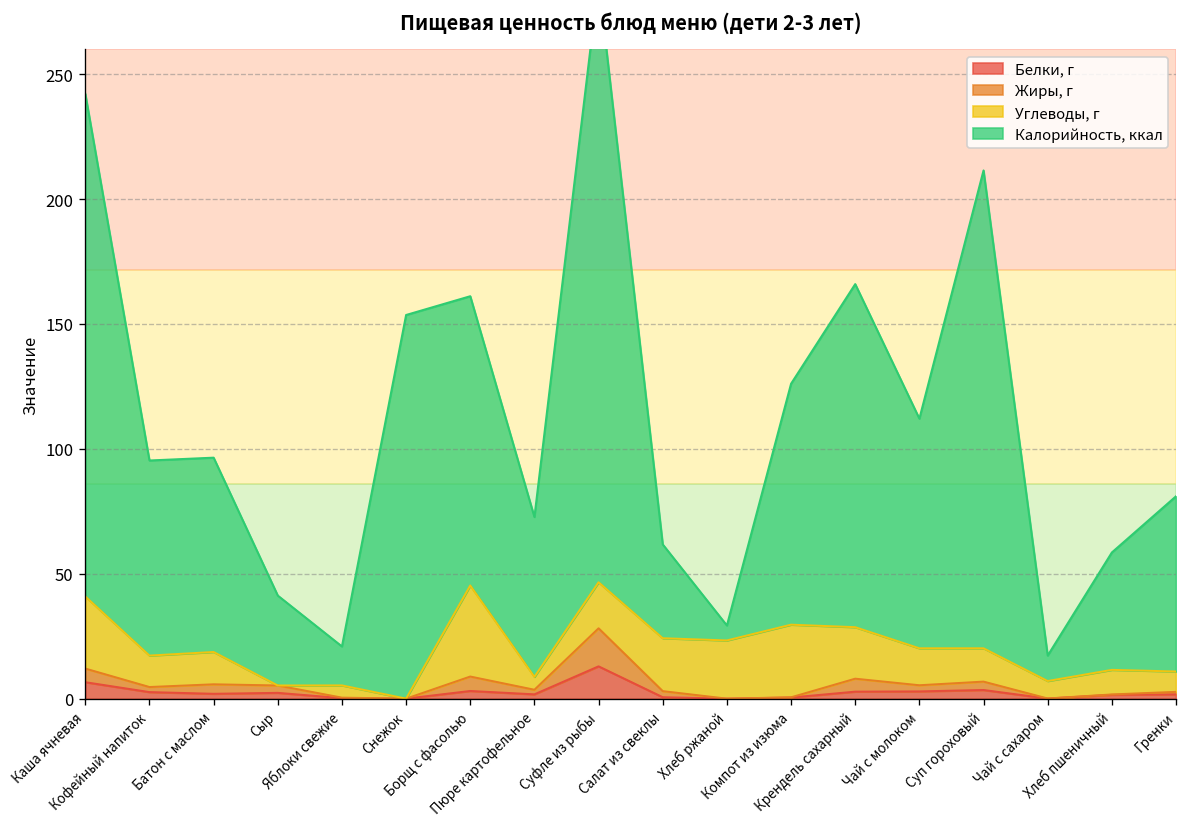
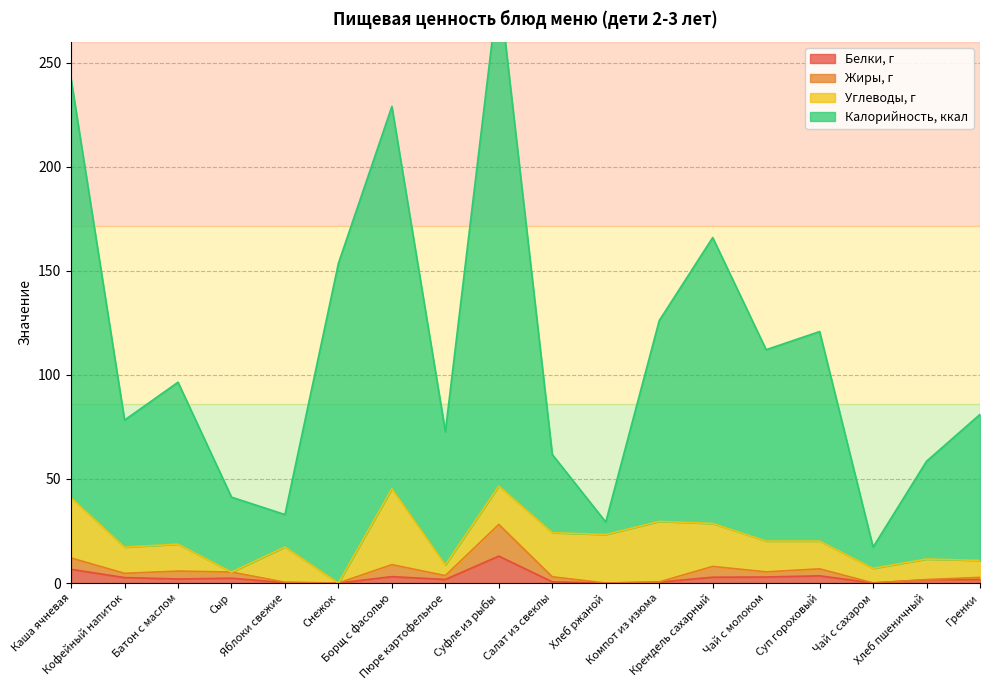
Калорийность, ккал, Кофейный напиток: 78 -> 61
Углеводы, г, Яблоки свежие: 5 -> 17
Калорийность, ккал, Борщ с фасолью: 116 -> 184
Калорийность, ккал, Суп гороховый: 191 -> 101
